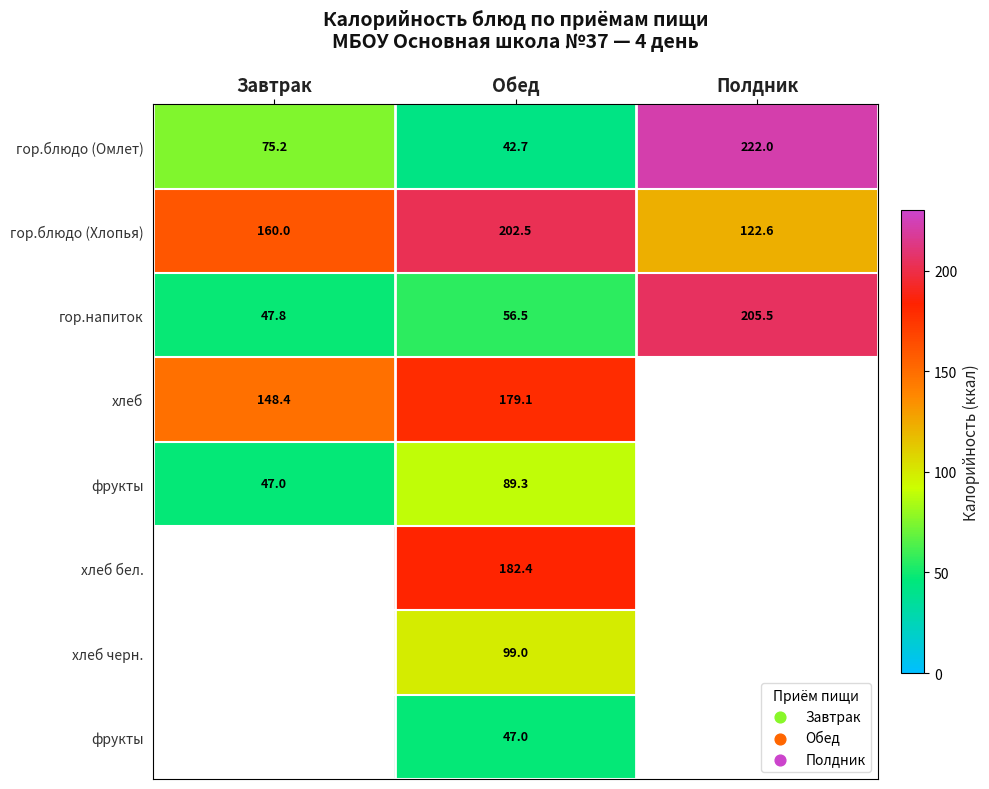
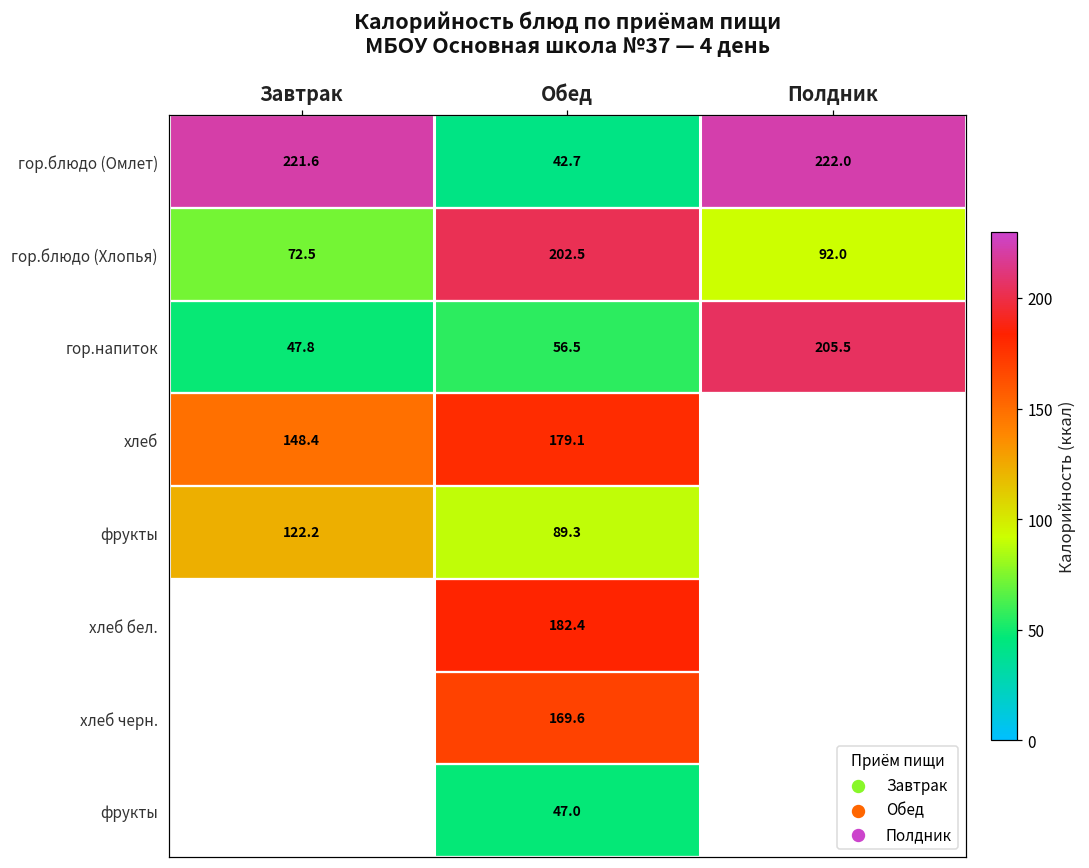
гор.блюдо (Омлет), Завтрак: 75.2 -> 221.6
гор.блюдо (Хлопья), Завтрак: 160.0 -> 72.5
гор.блюдо (Хлопья), Полдник: 122.6 -> 92.0
фрукты, Завтрак: 47.0 -> 122.2
хлеб черн., Обед: 99.0 -> 169.6
